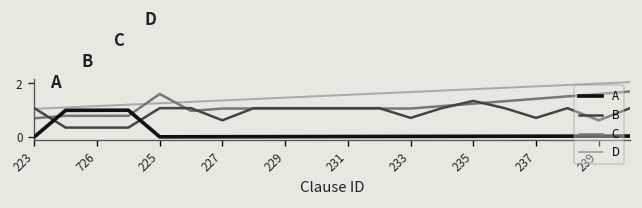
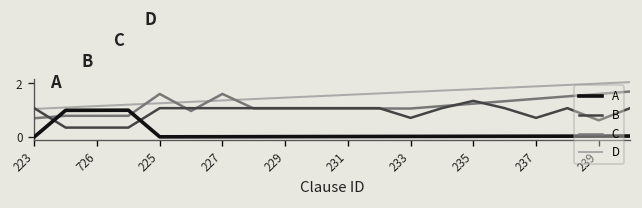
B, 227: 0.6 -> 1.1
C, 227: 1.1 -> 1.6
